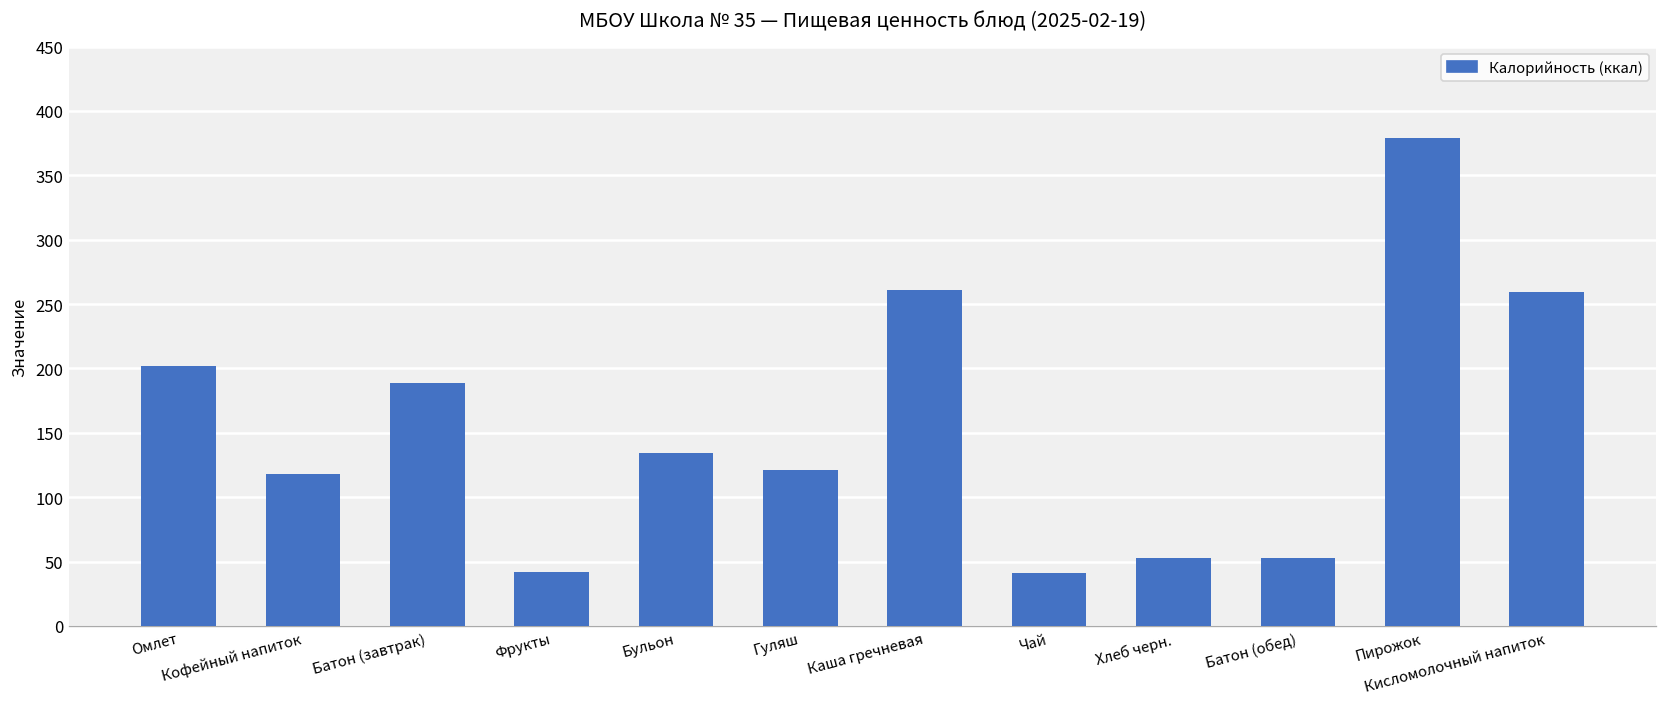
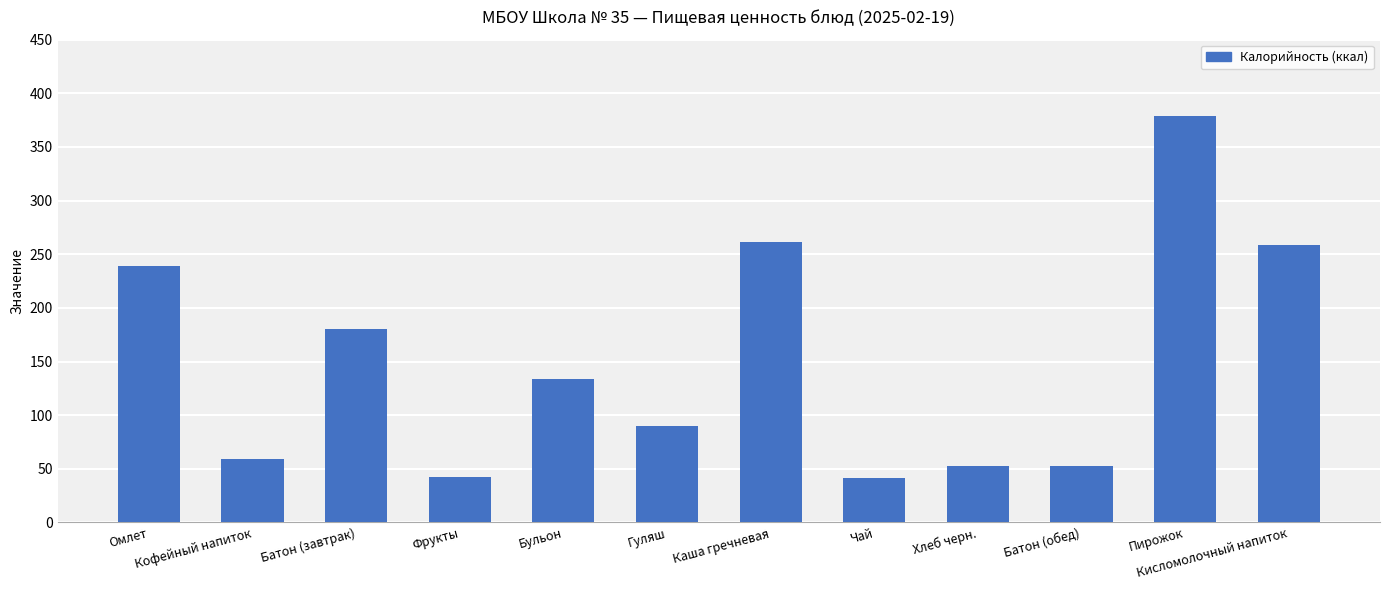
Омлет: 202 -> 239
Кофейный напиток: 118 -> 59
Батон (завтрак): 189 -> 180
Гуляш: 121 -> 90
